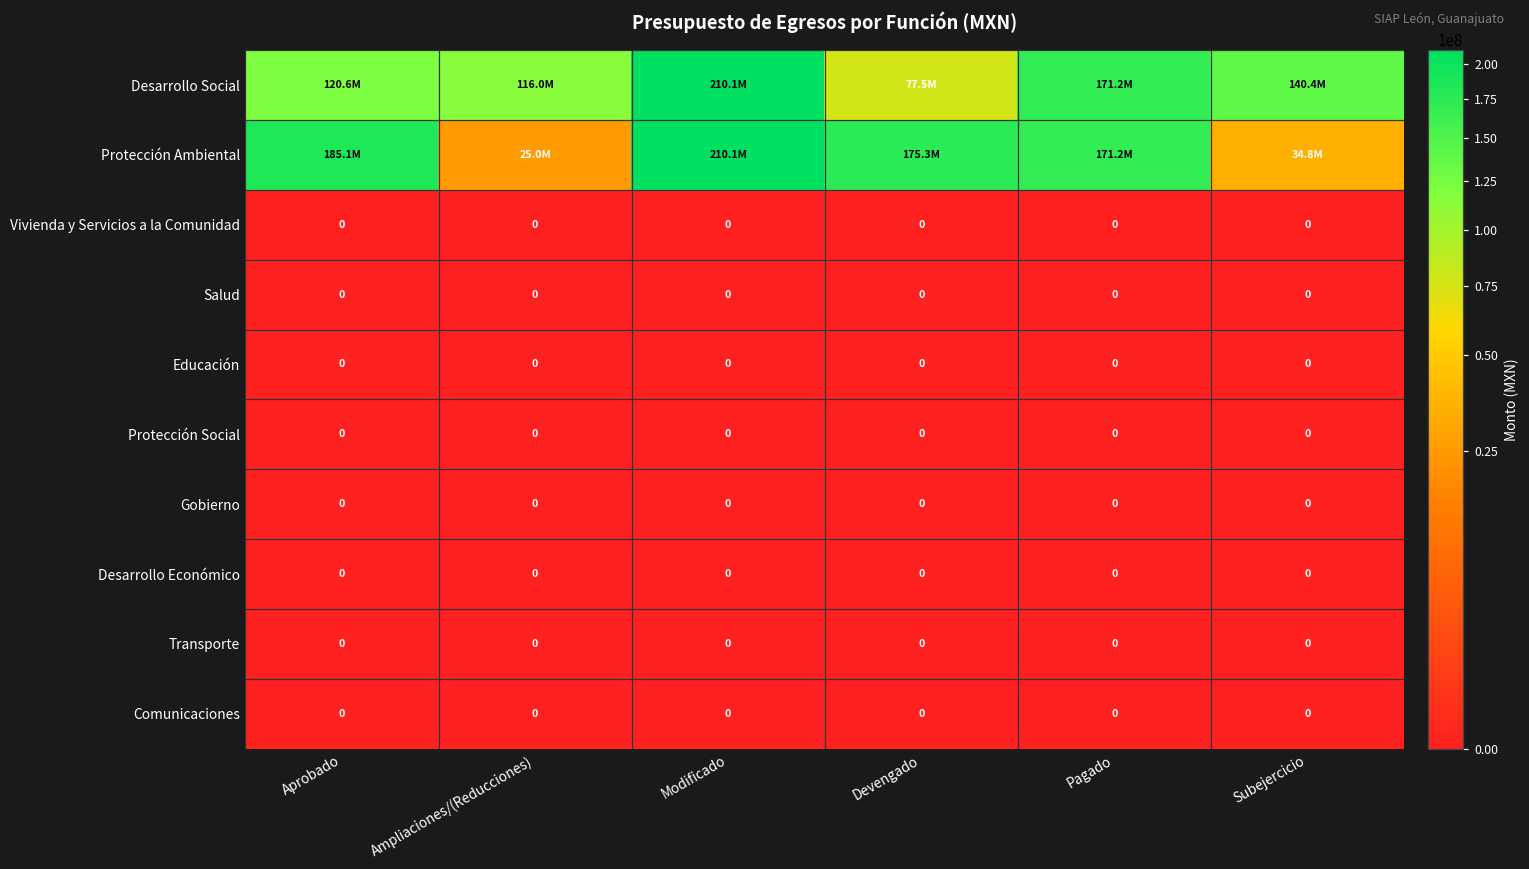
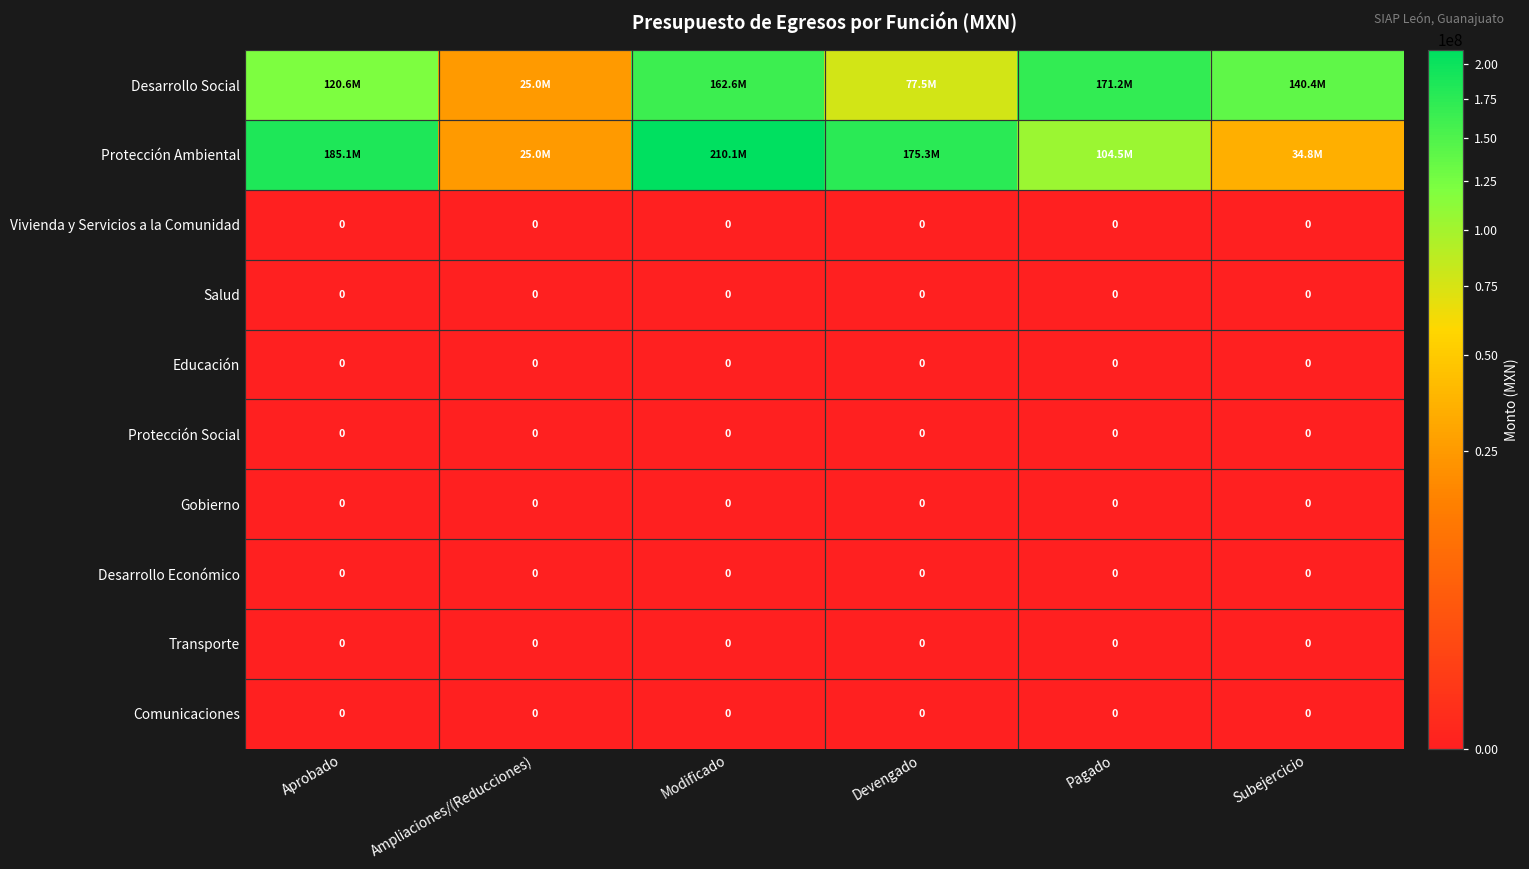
Desarrollo Social, Ampliaciones/(Reducciones): 116.0M -> 25.0M
Desarrollo Social, Modificado: 210.1M -> 162.6M
Protección Ambiental, Pagado: 171.2M -> 104.5M
